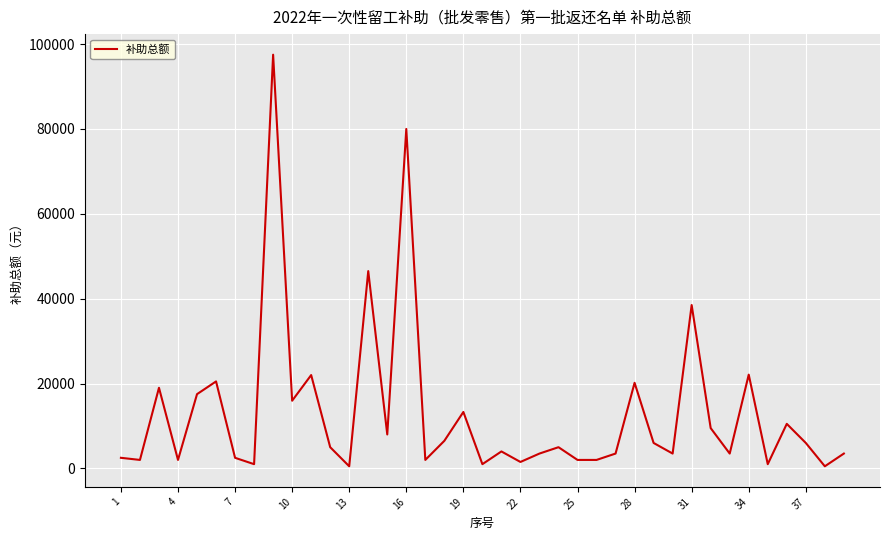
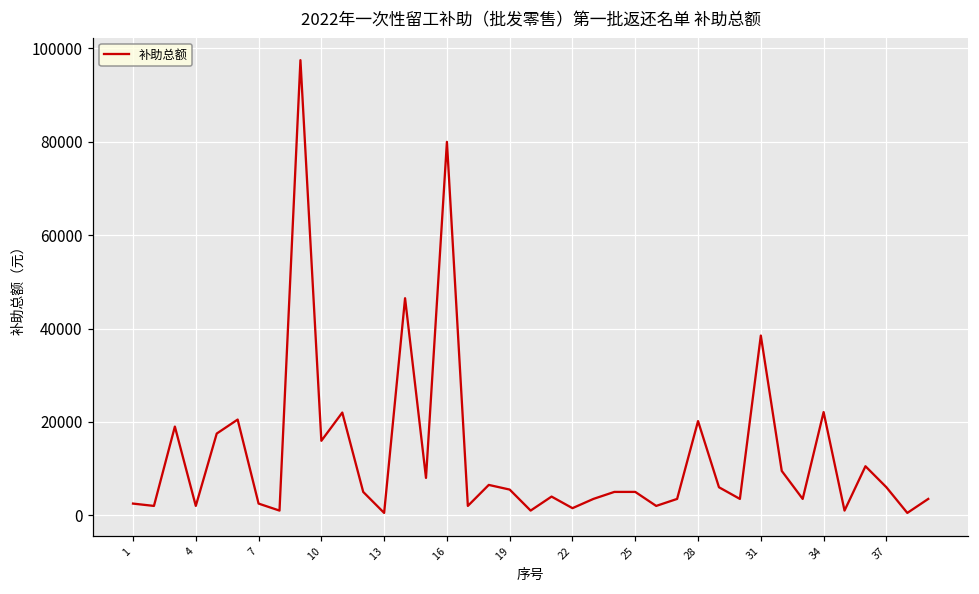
19: 13000 -> 6000
25: 2000 -> 5000
